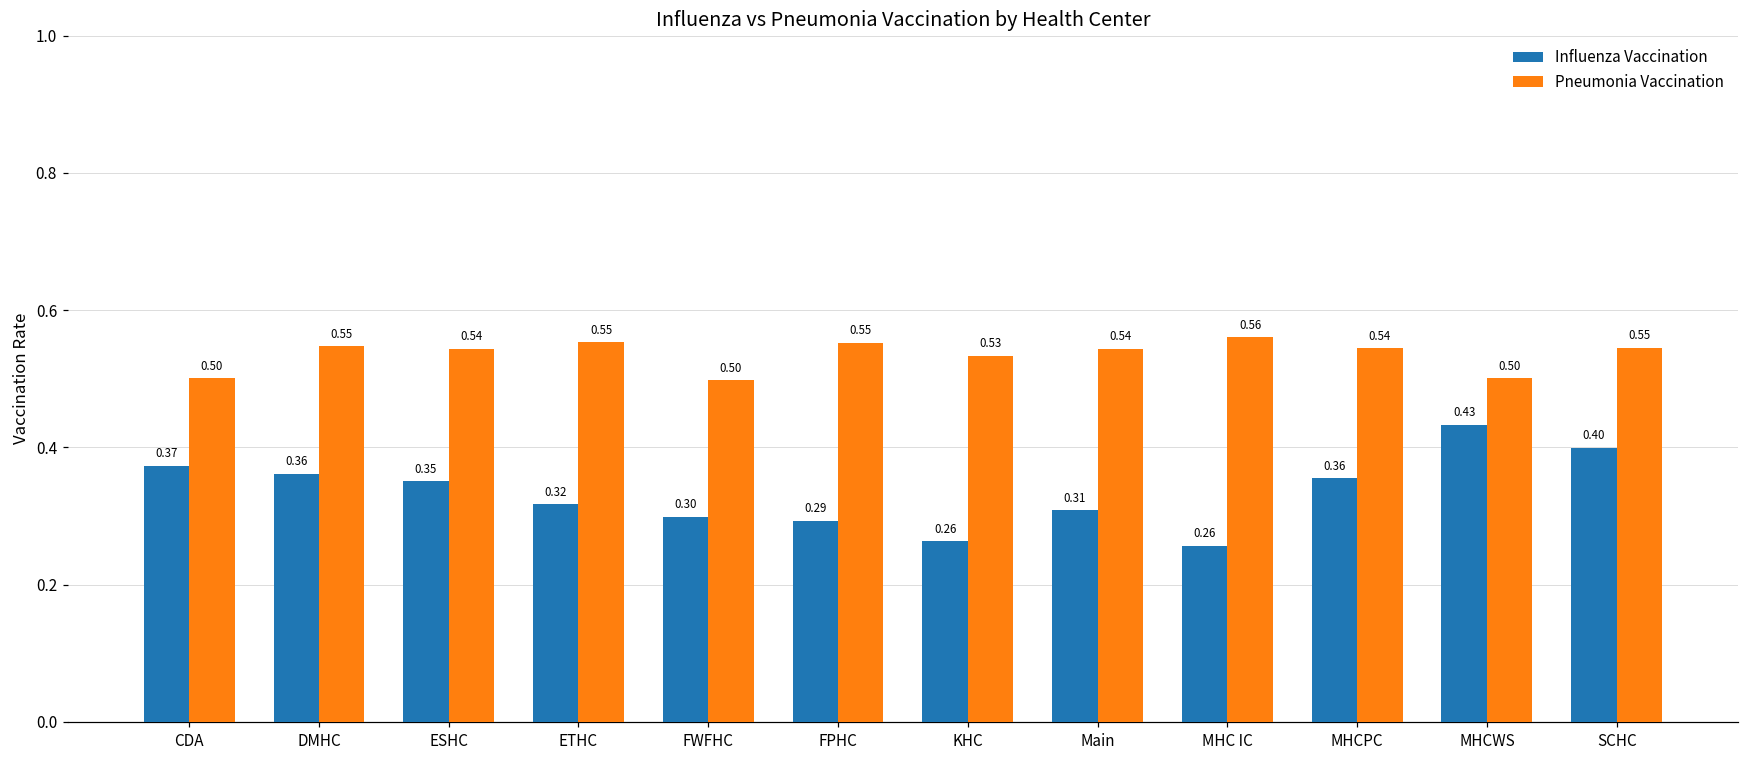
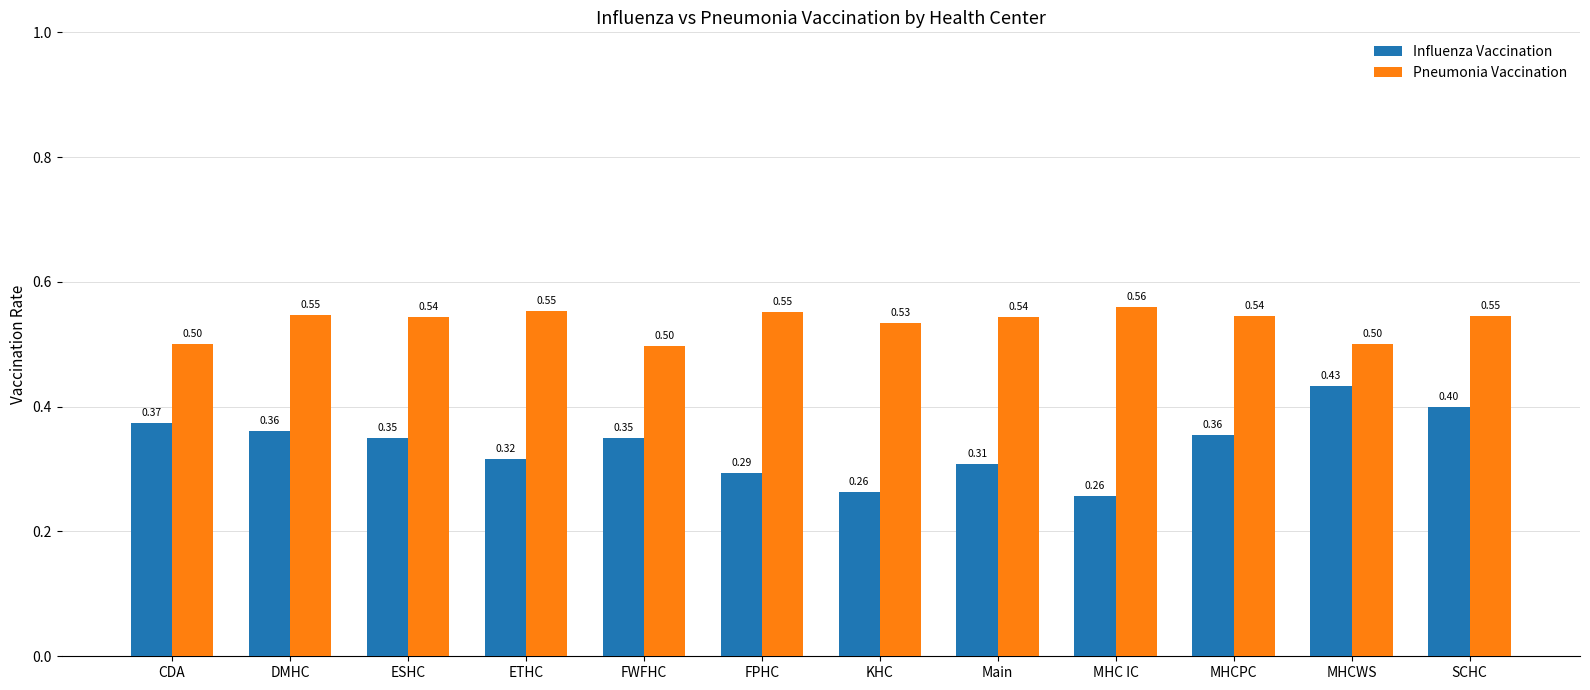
Influenza Vaccination, FWFHC: 0.30 -> 0.35
